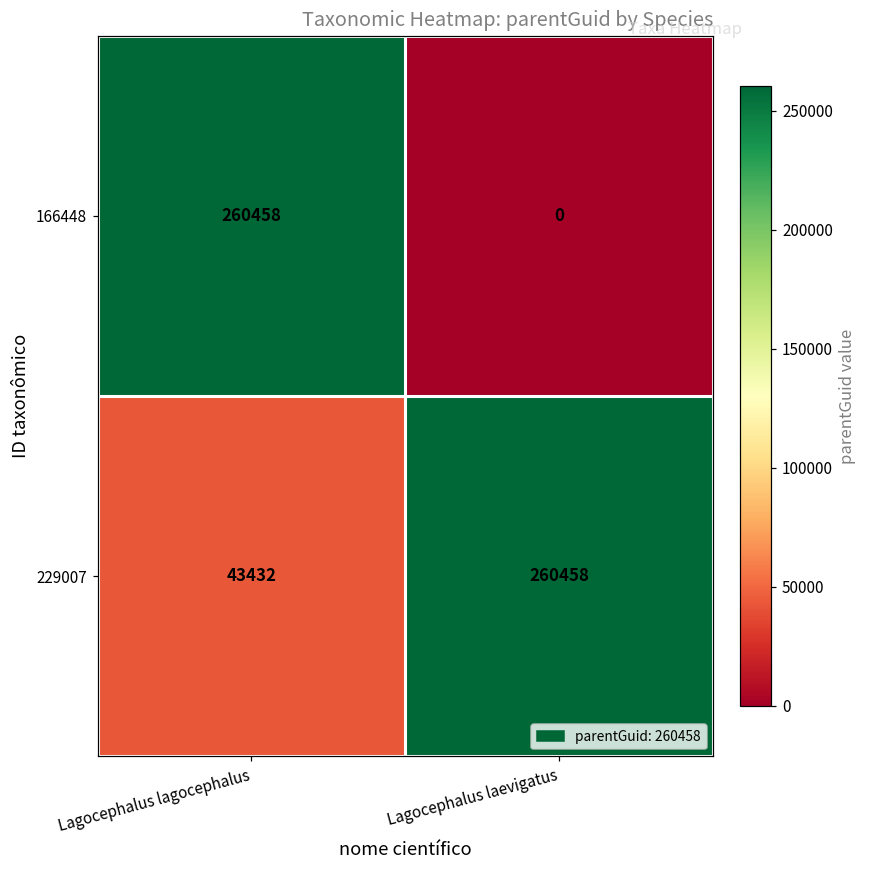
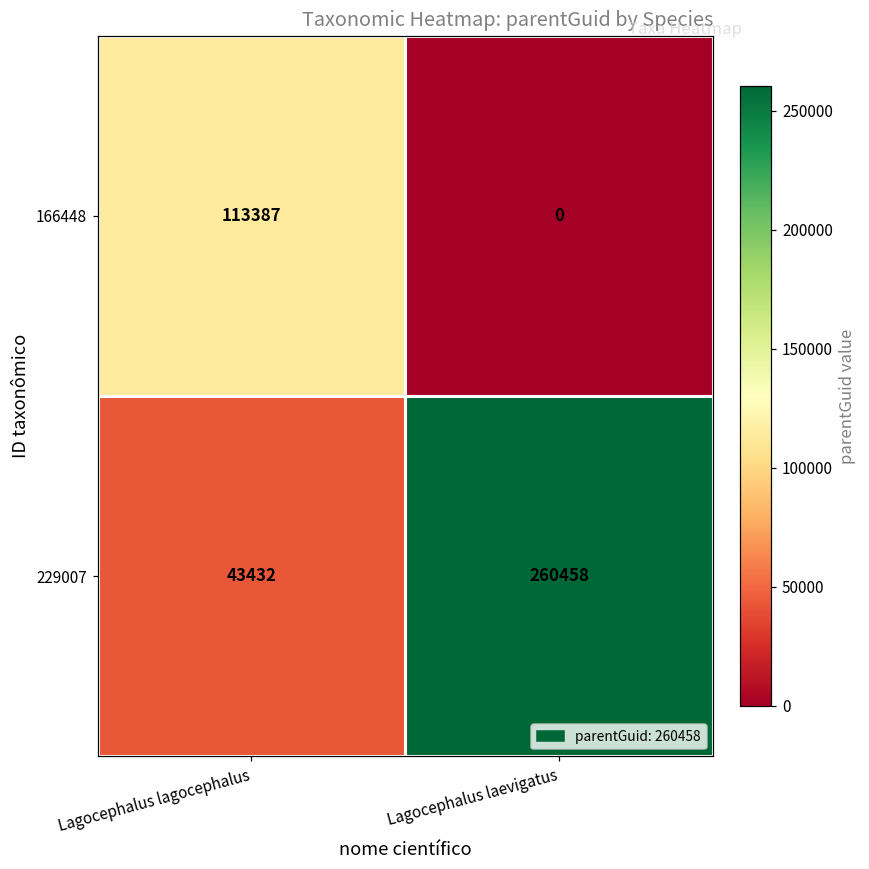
166448, Lagocephalus lagocephalus: 260458 -> 113387
